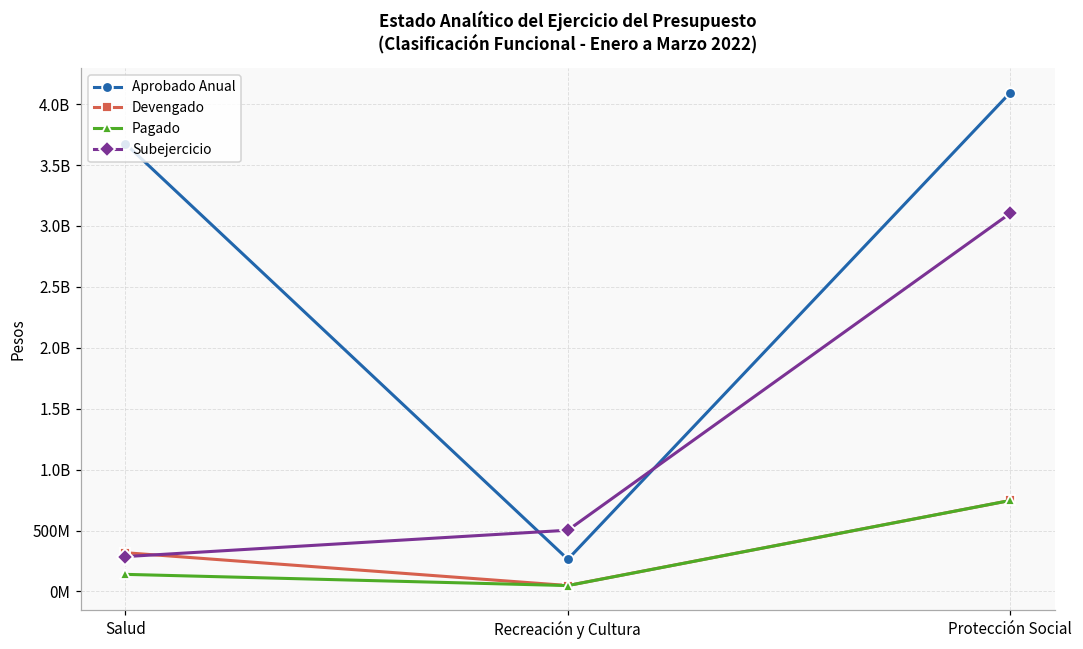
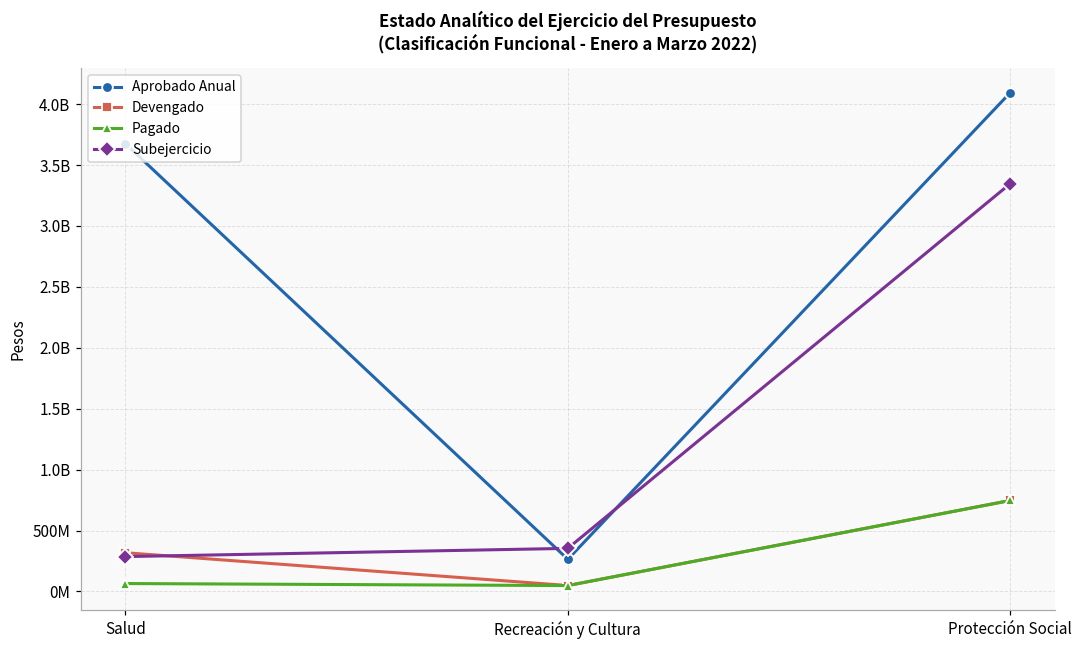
Pagado, Salud: 140000000 -> 70000000
Subejercicio, Recreación y Cultura: 500000000 -> 350000000
Subejercicio, Protección Social: 3100000000 -> 3350000000
